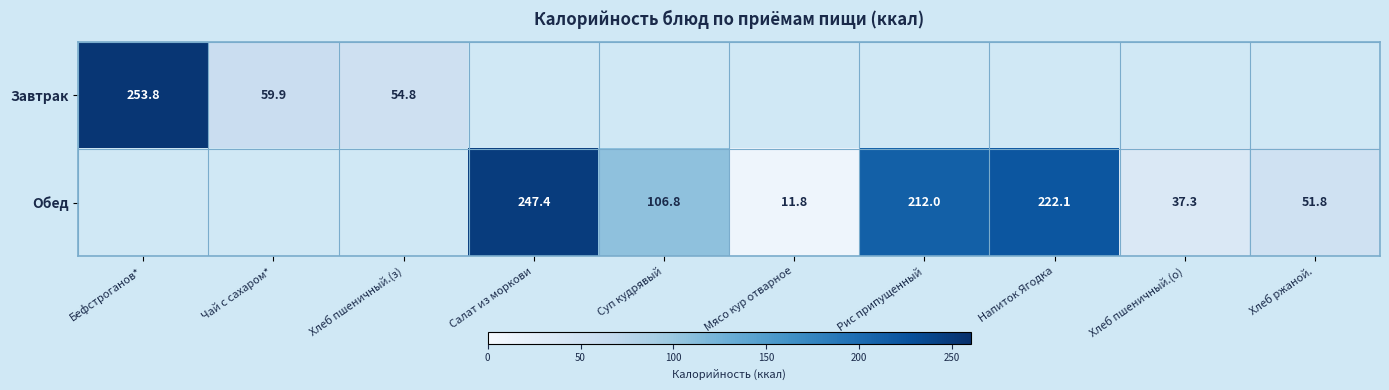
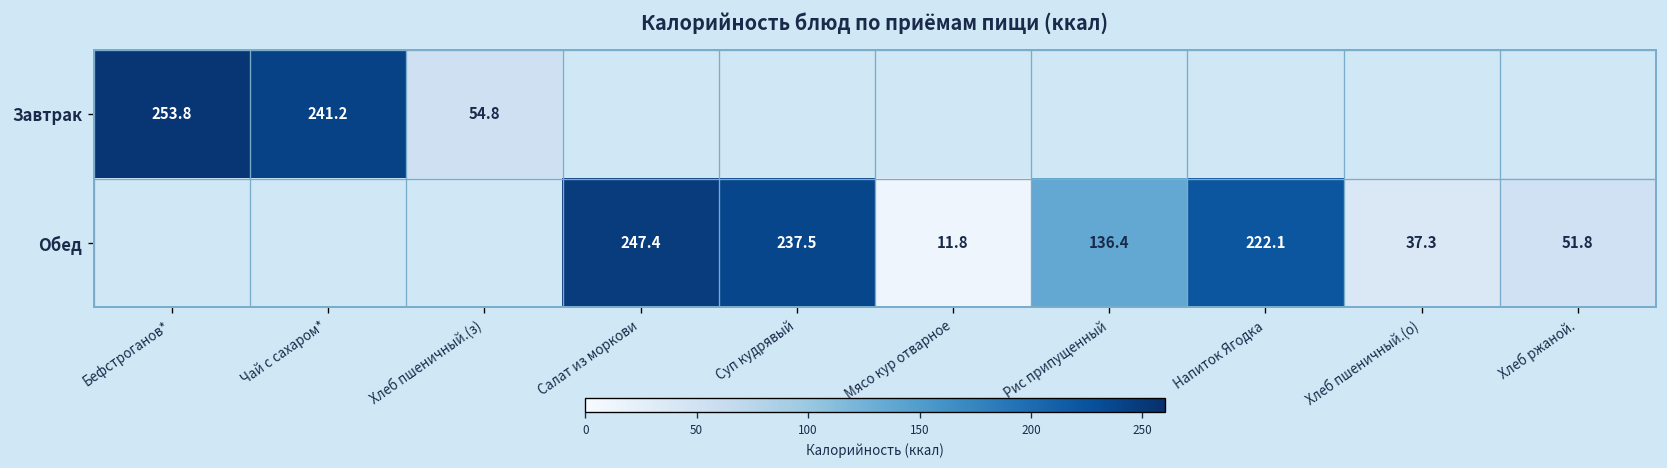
Завтрак, Чай с сахаром*: 59.9 -> 241.2
Обед, Суп кудрявый: 106.8 -> 237.5
Обед, Рис припущенный: 212.0 -> 136.4
